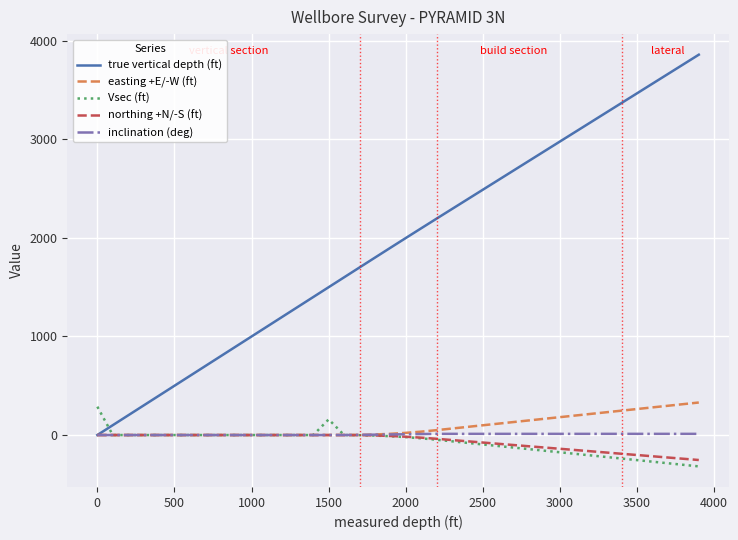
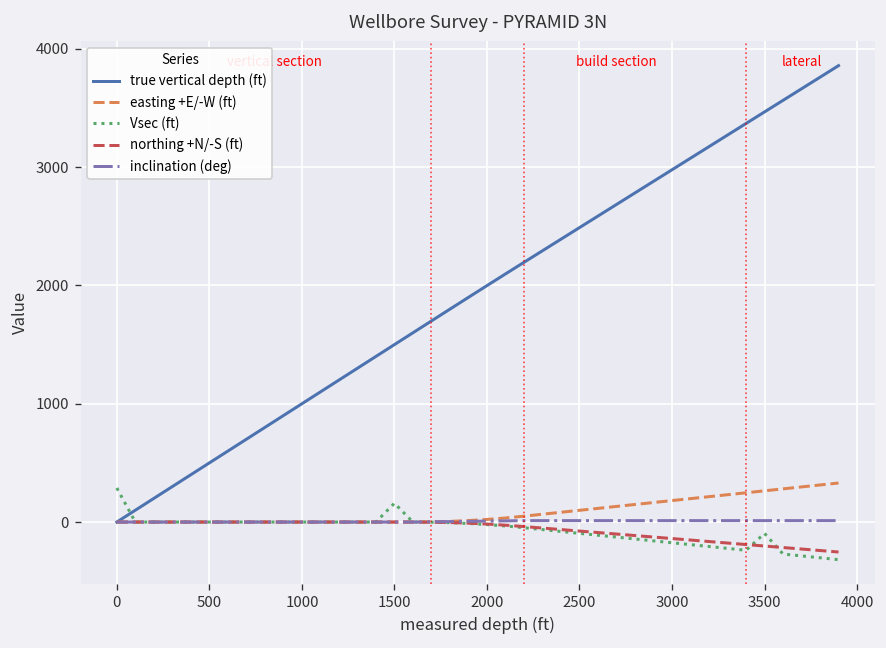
Vsec (ft), 3500: -300 -> -100
